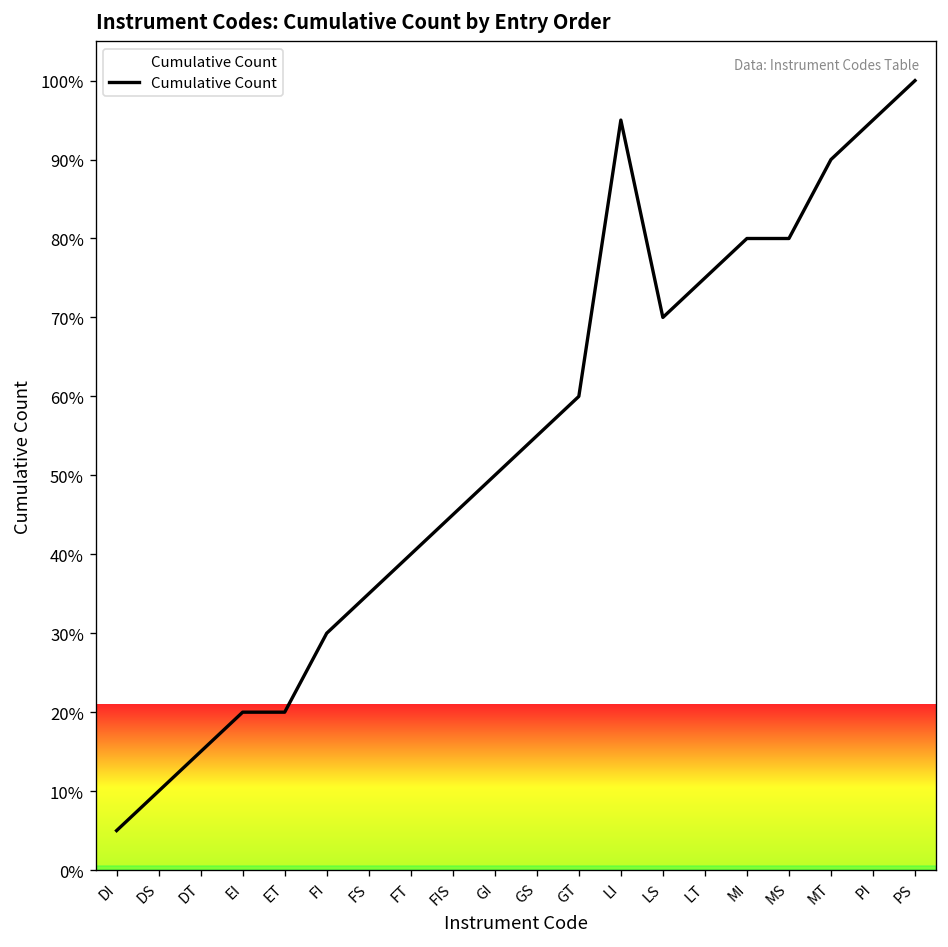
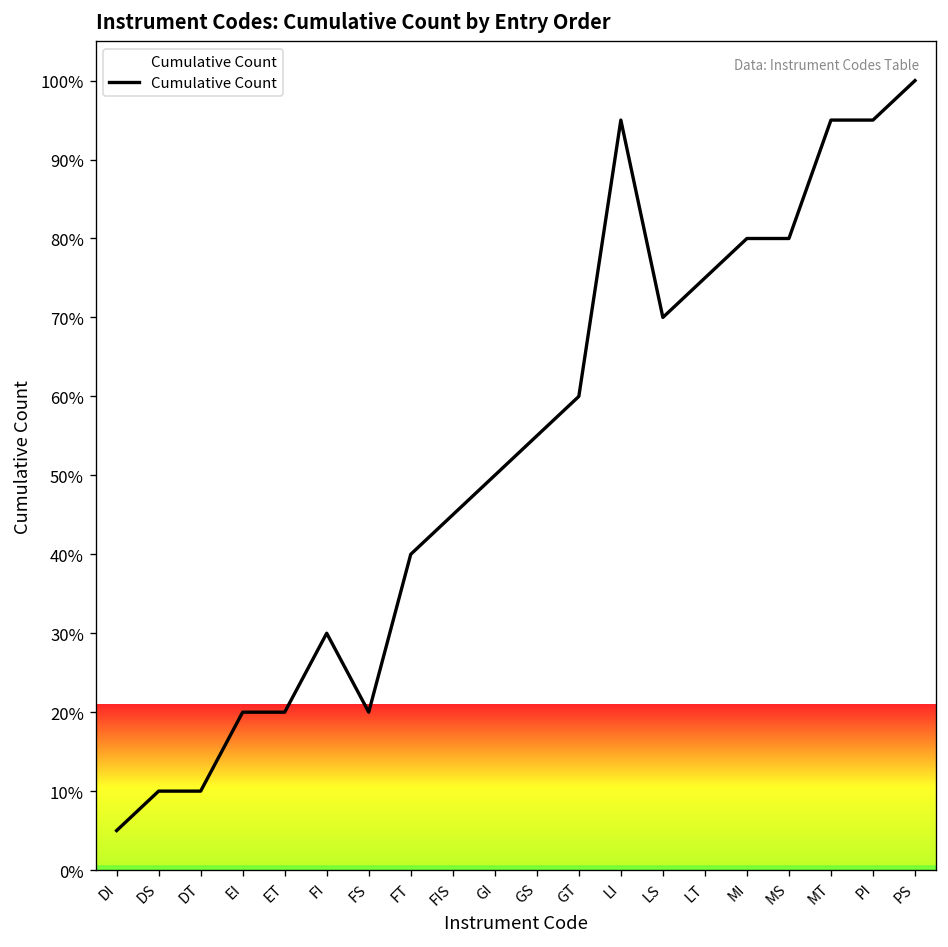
DT: 15% -> 10%
FS: 35% -> 20%
MT: 90% -> 95%
